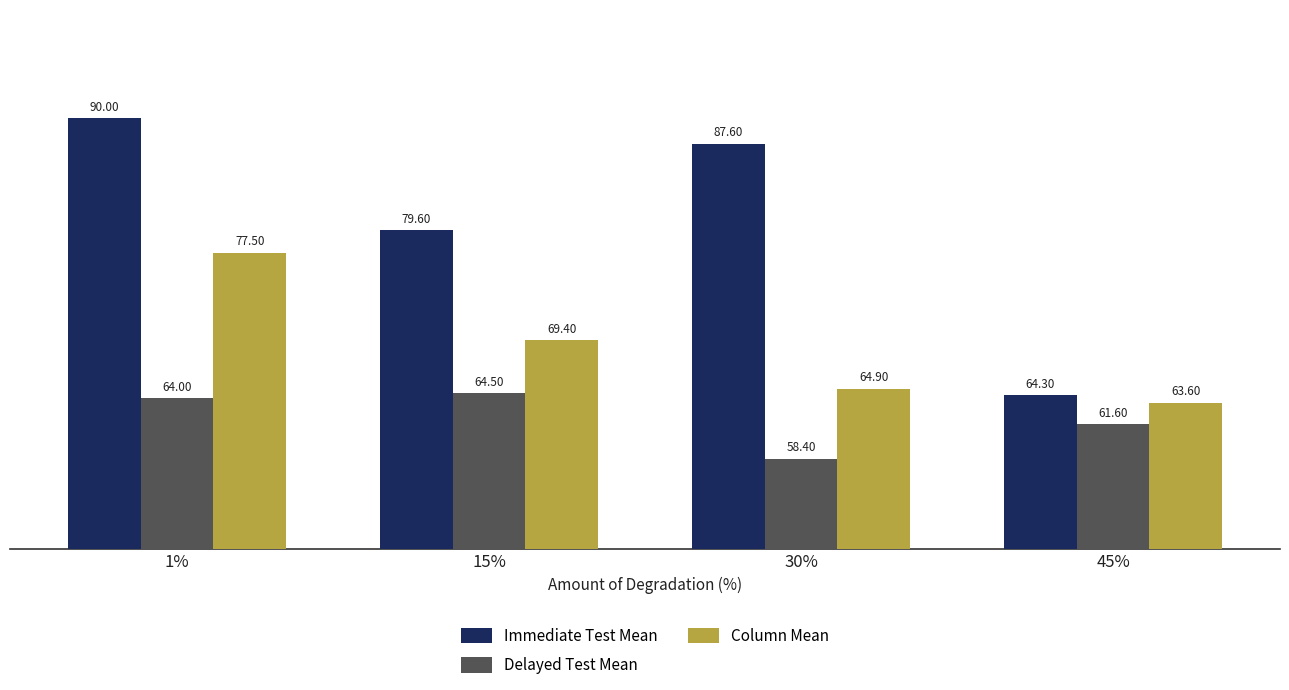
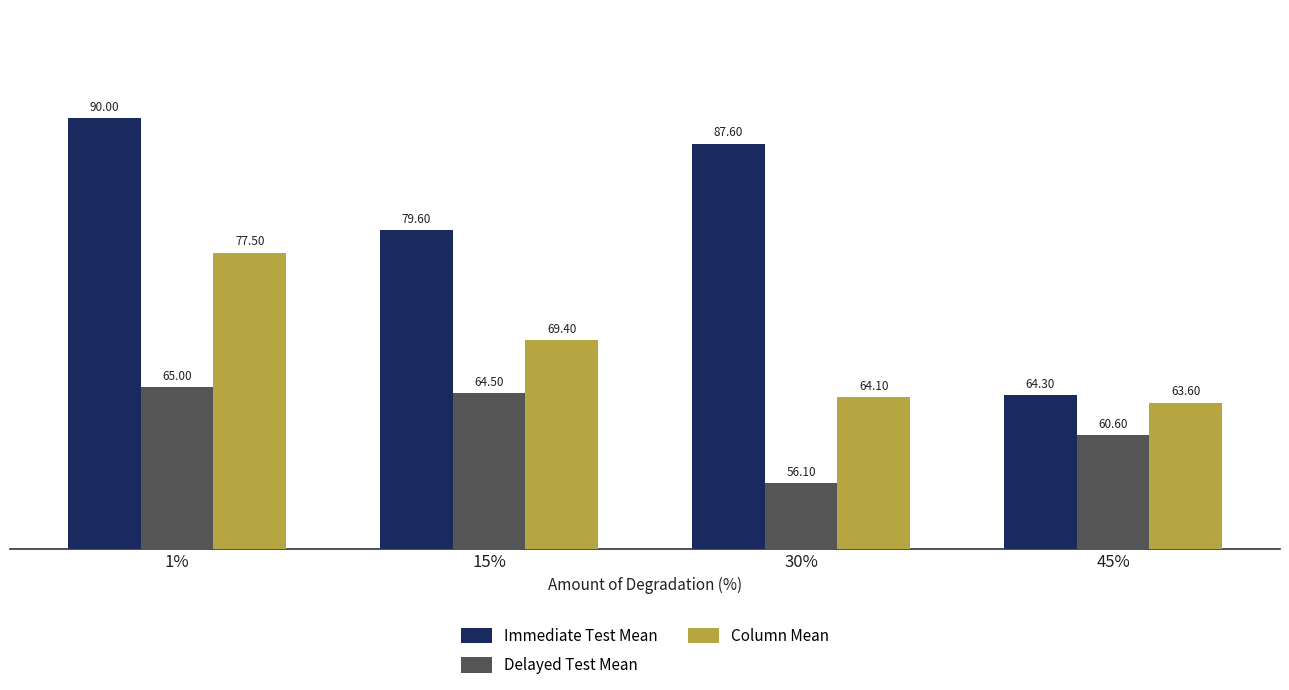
Delayed Test Mean, 1%: 64.00 -> 65.00
Delayed Test Mean, 30%: 58.40 -> 56.10
Column Mean, 30%: 64.90 -> 64.10
Delayed Test Mean, 45%: 61.60 -> 60.60
